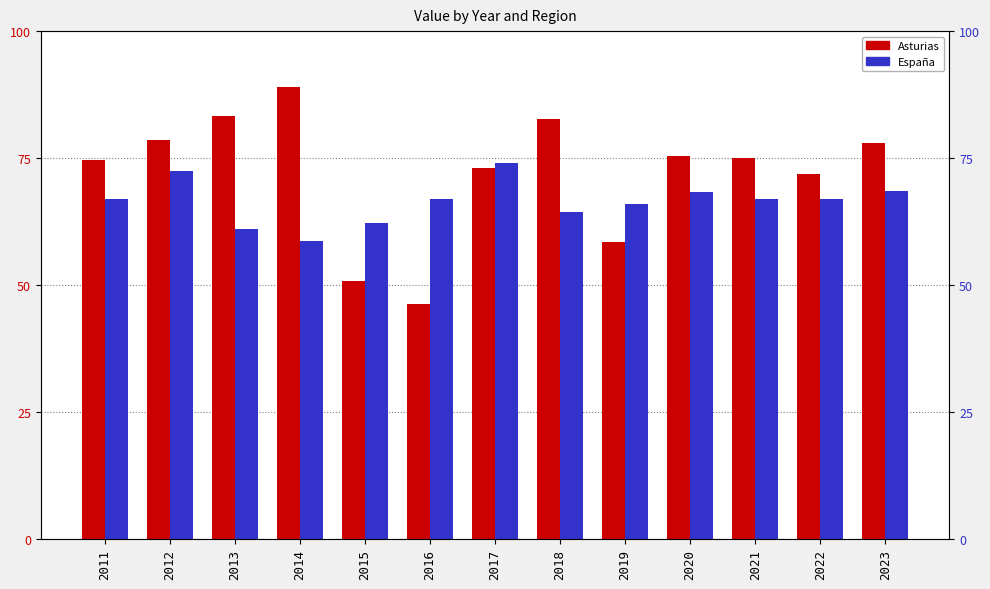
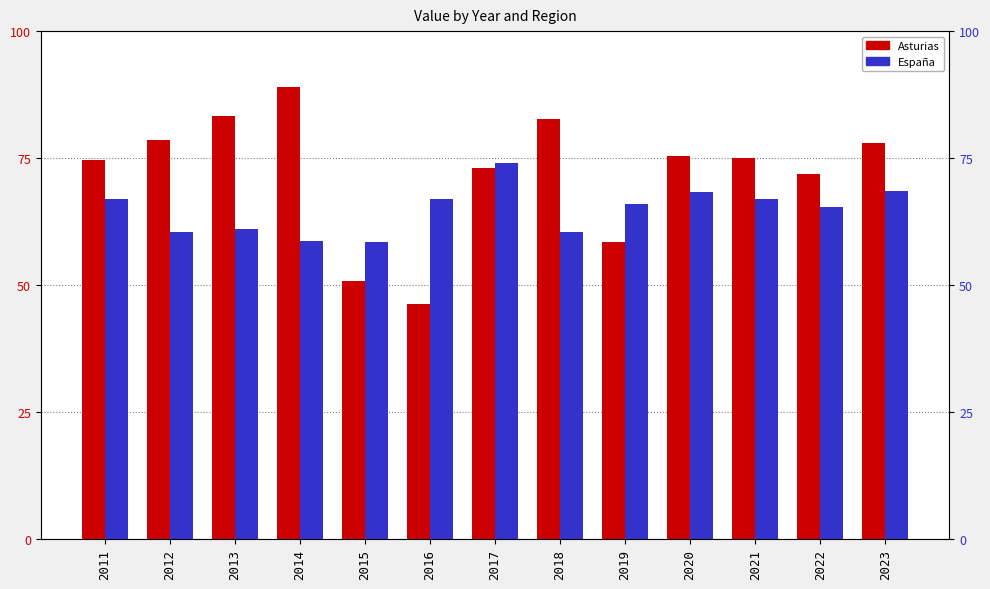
España, 2012: 73 -> 60
España, 2015: 62 -> 59
España, 2018: 64 -> 61
España, 2022: 67 -> 65
